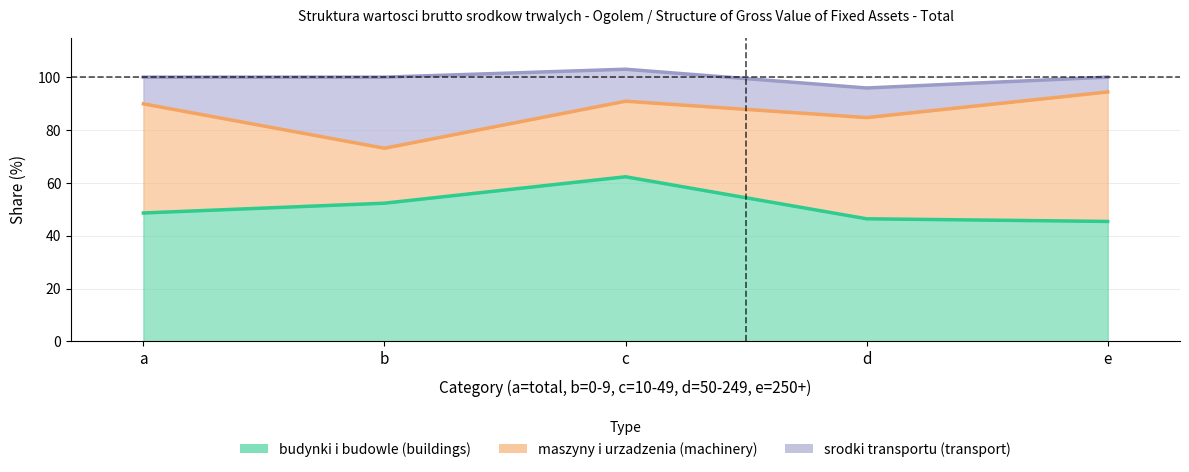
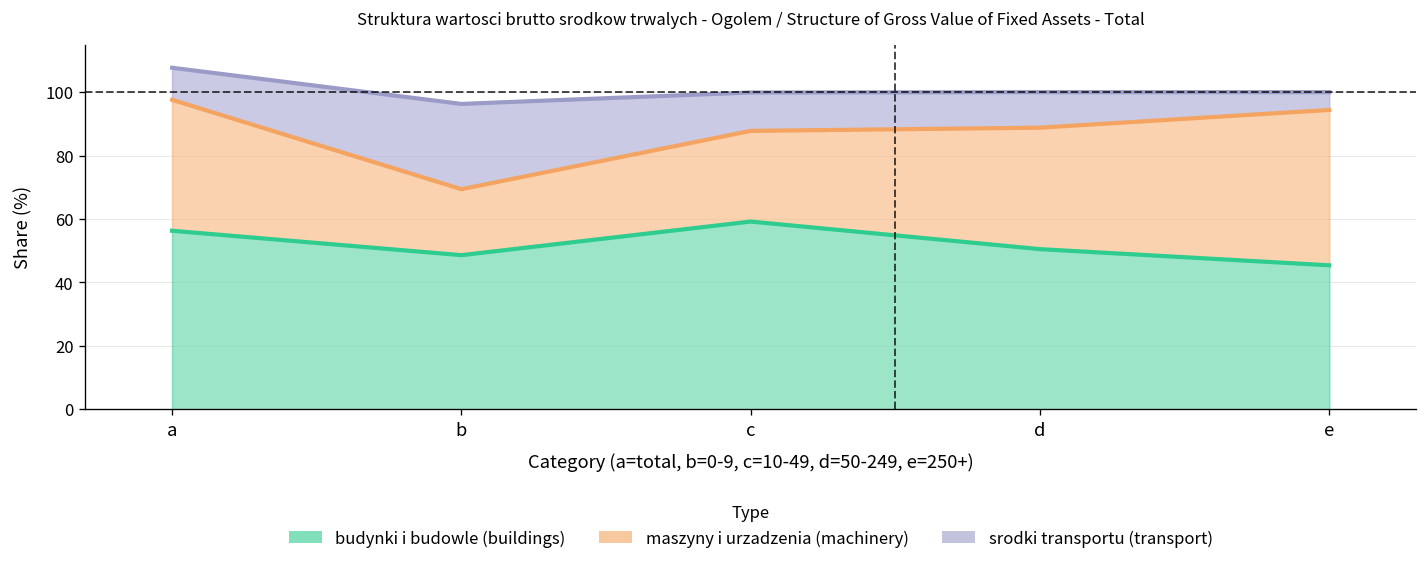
budynki i budowle (buildings), a: 49 -> 56
budynki i budowle (buildings), b: 52 -> 49
budynki i budowle (buildings), c: 62 -> 59
budynki i budowle (buildings), d: 46 -> 51
